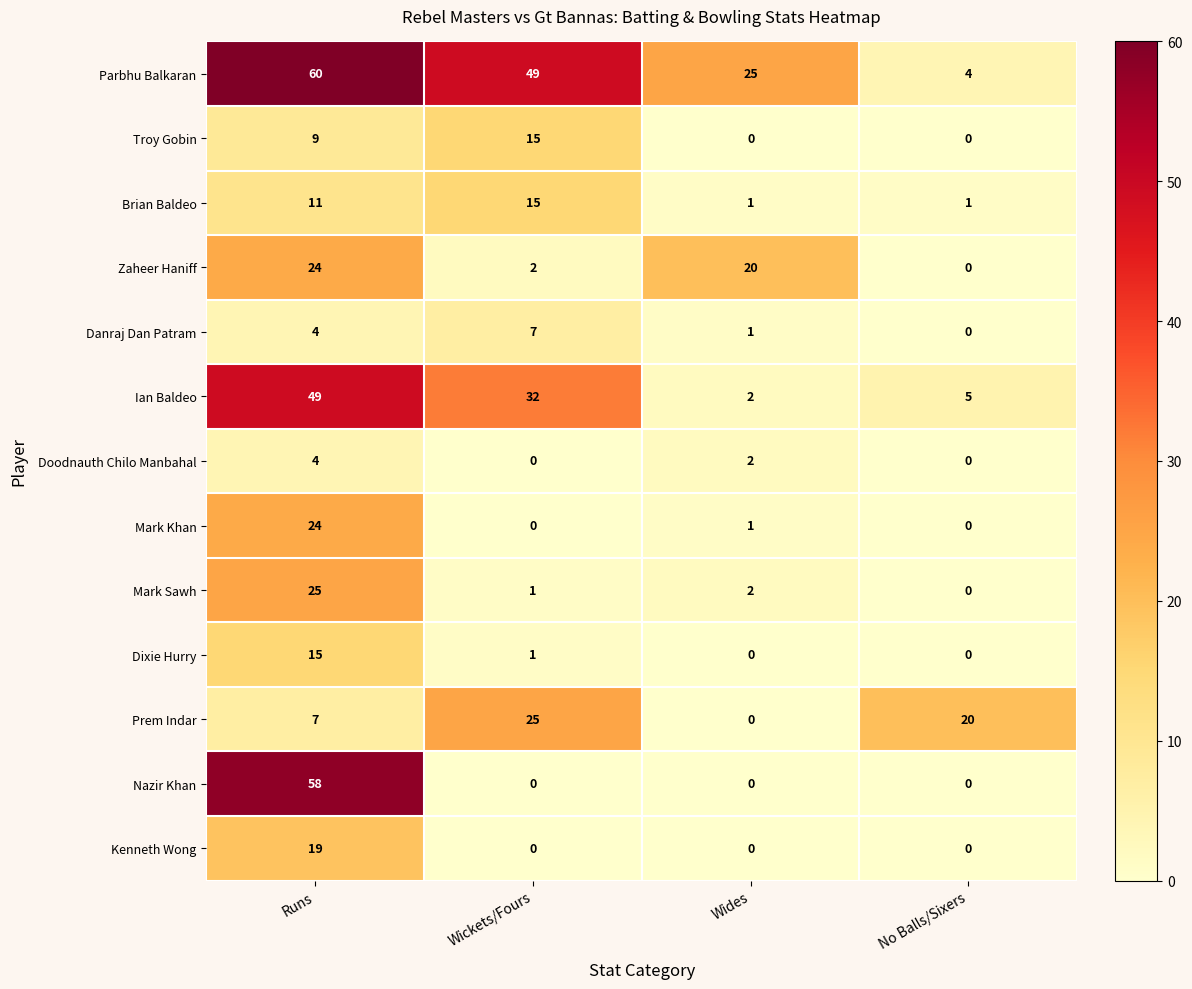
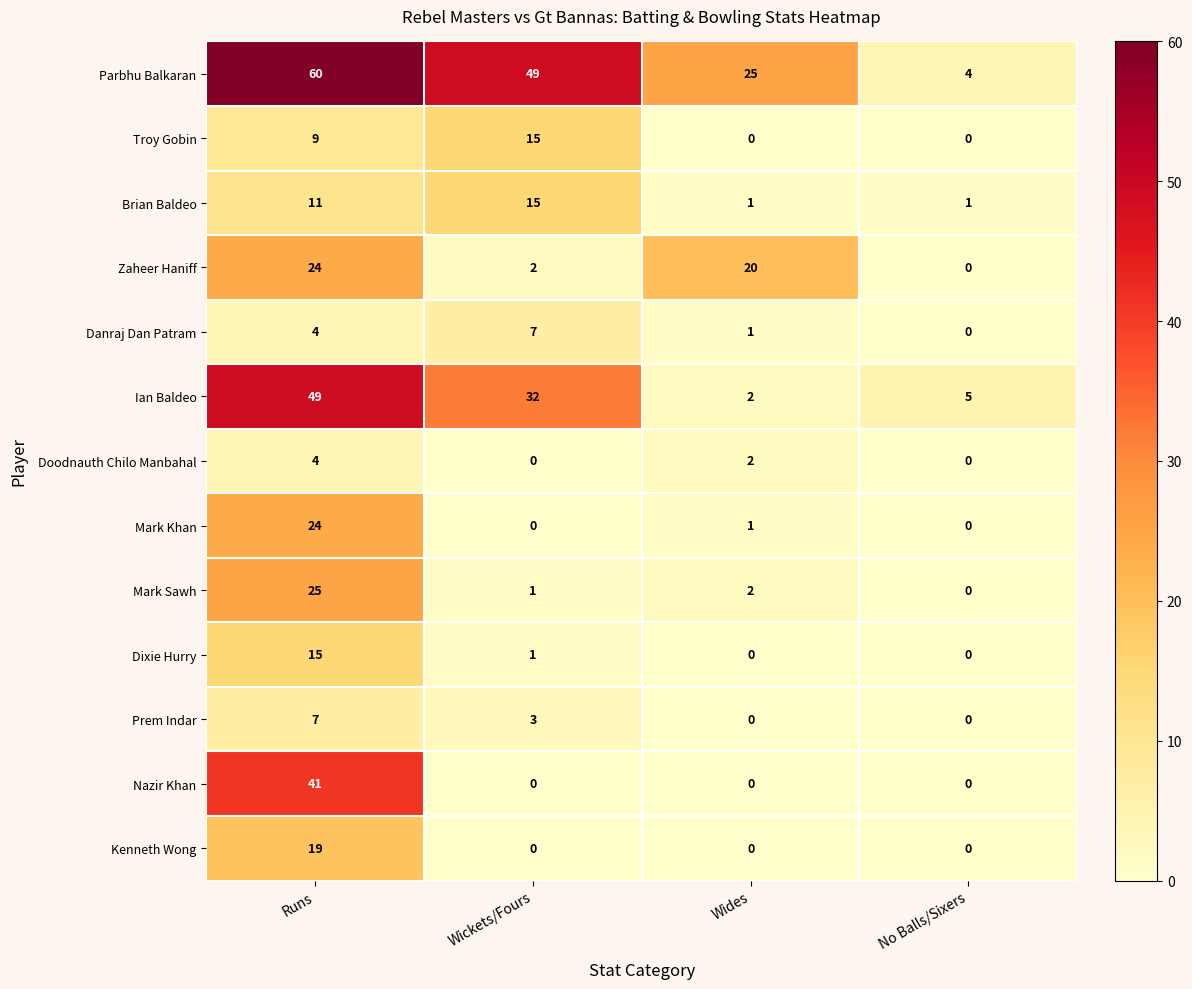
Prem Indar, Wickets/Fours: 25 -> 3
Prem Indar, No Balls/Sixers: 20 -> 0
Nazir Khan, Runs: 58 -> 41
